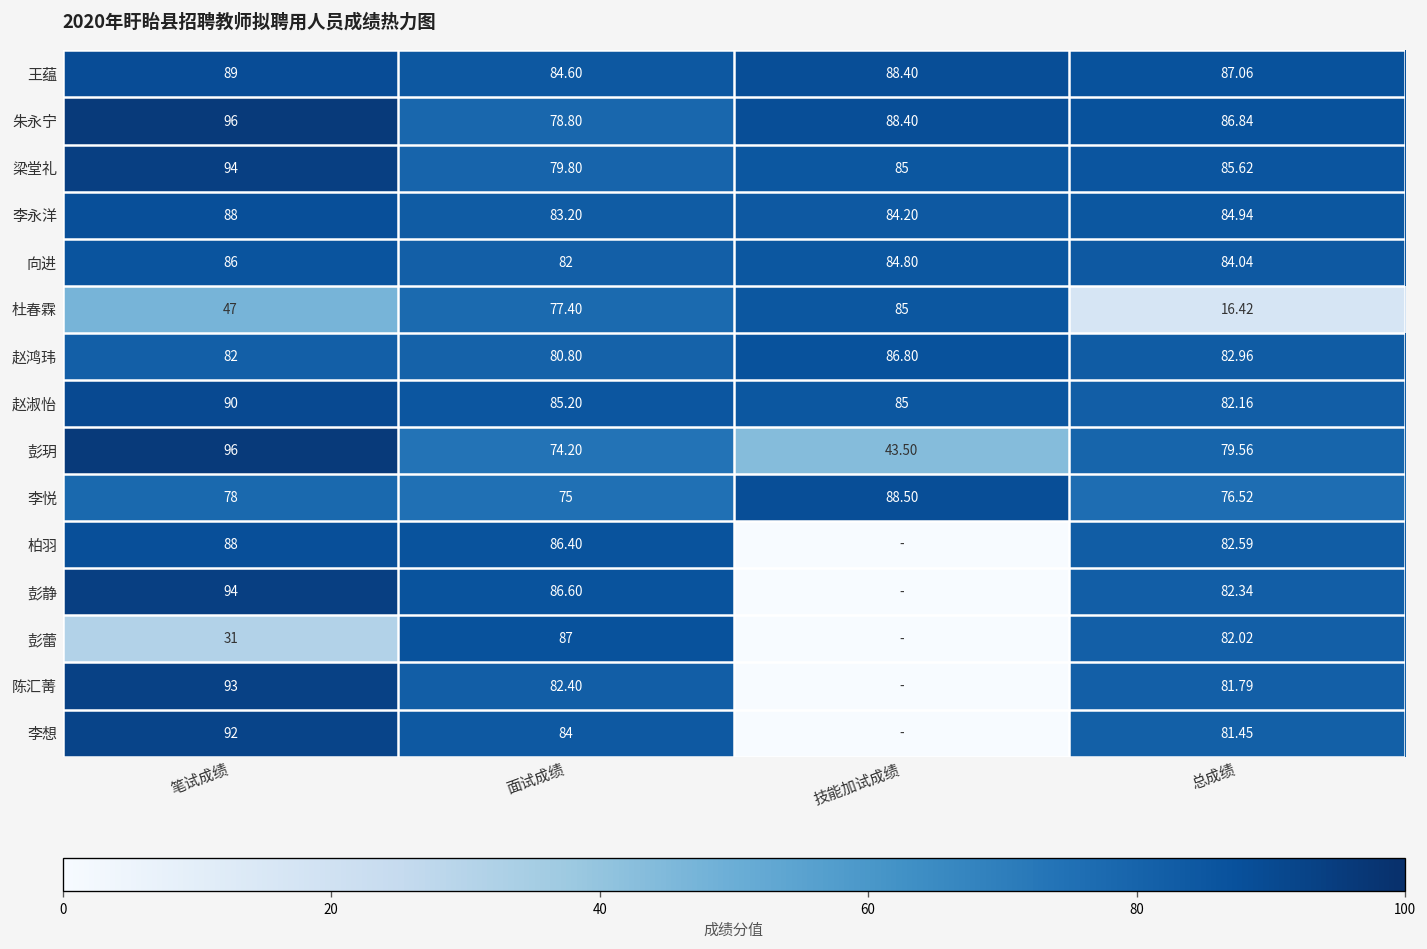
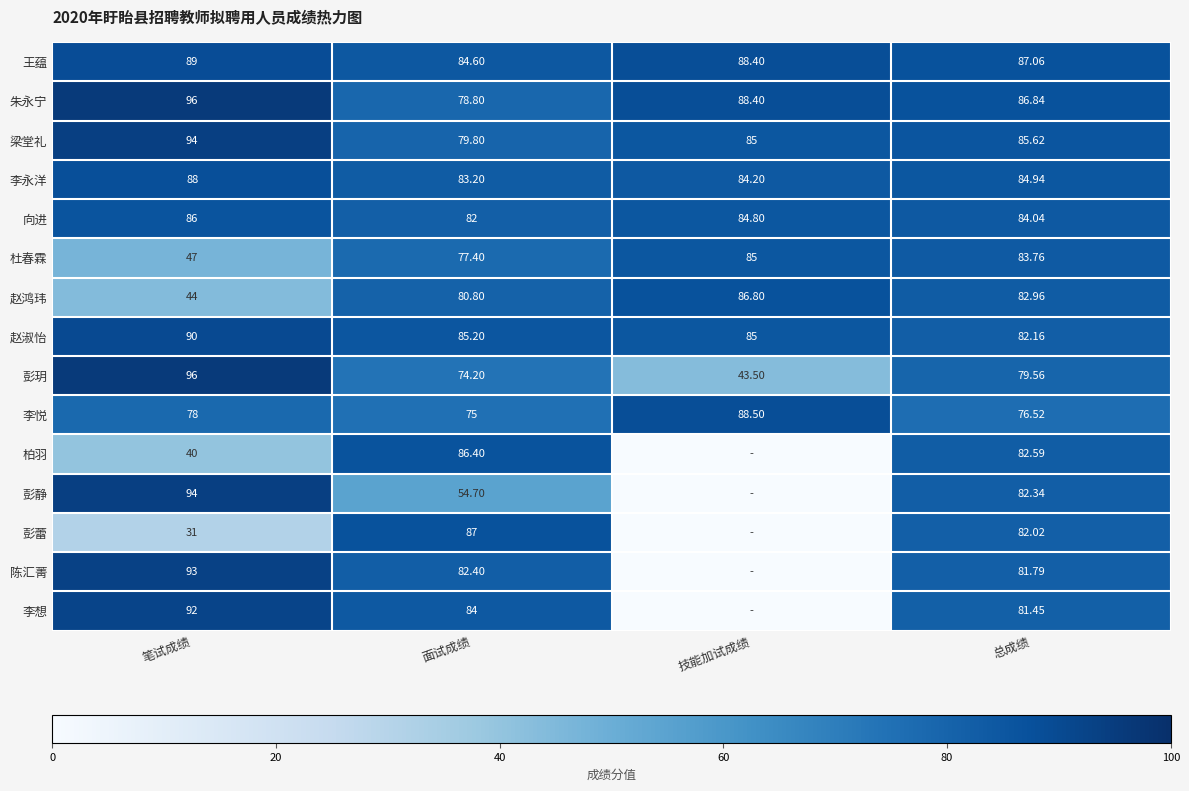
杜春霖, 总成绩: 16.42 -> 83.76
赵鸿玮, 笔试成绩: 82 -> 44
柏羽, 笔试成绩: 88 -> 40
彭静, 面试成绩: 86.60 -> 54.70
